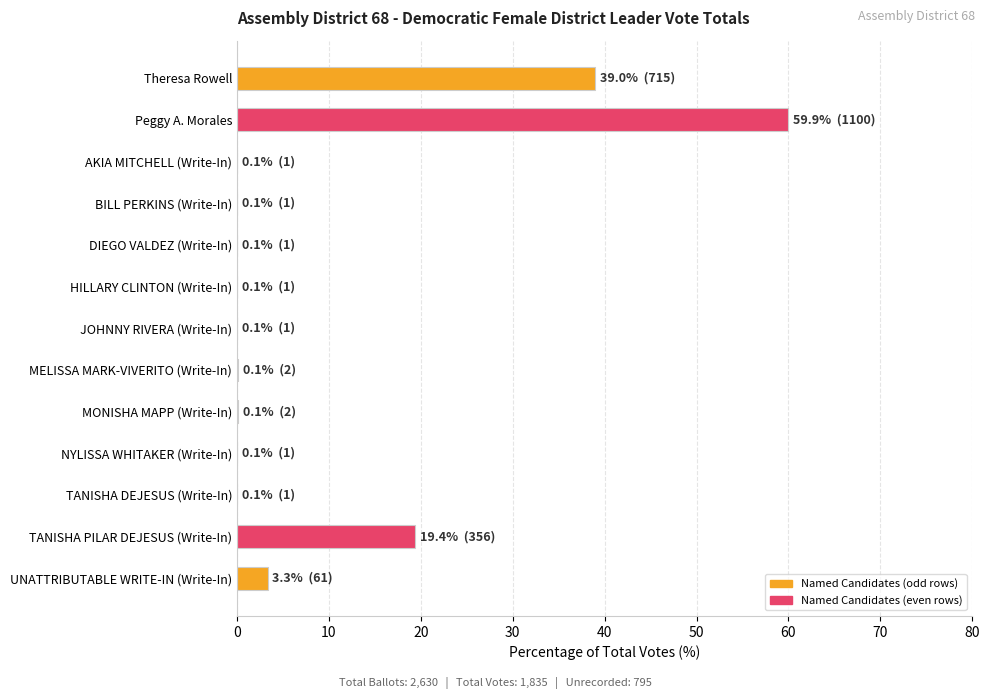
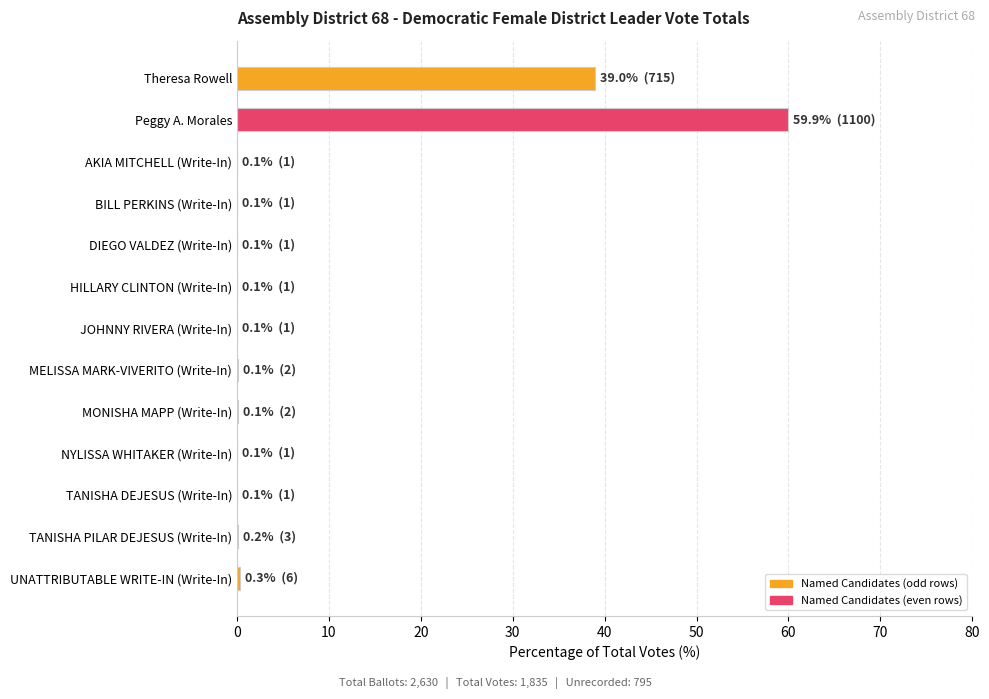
TANISHA PILAR DEJESUS (Write-In): 19.4% (356) -> 0.2% (3)
UNATTRIBUTABLE WRITE-IN (Write-In): 3.3% (61) -> 0.3% (6)
